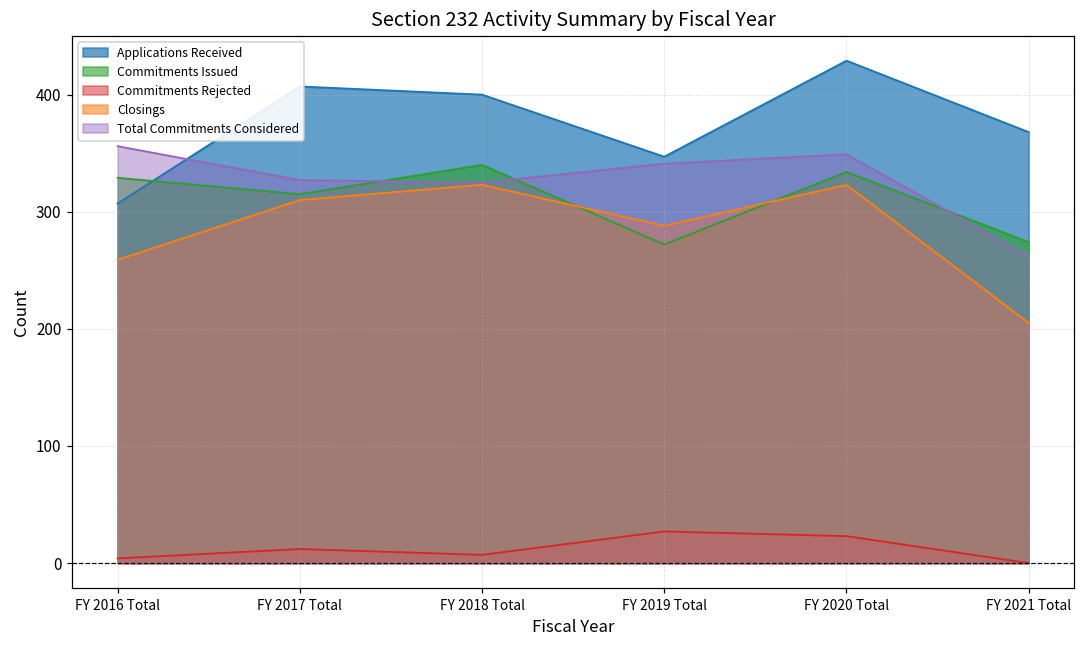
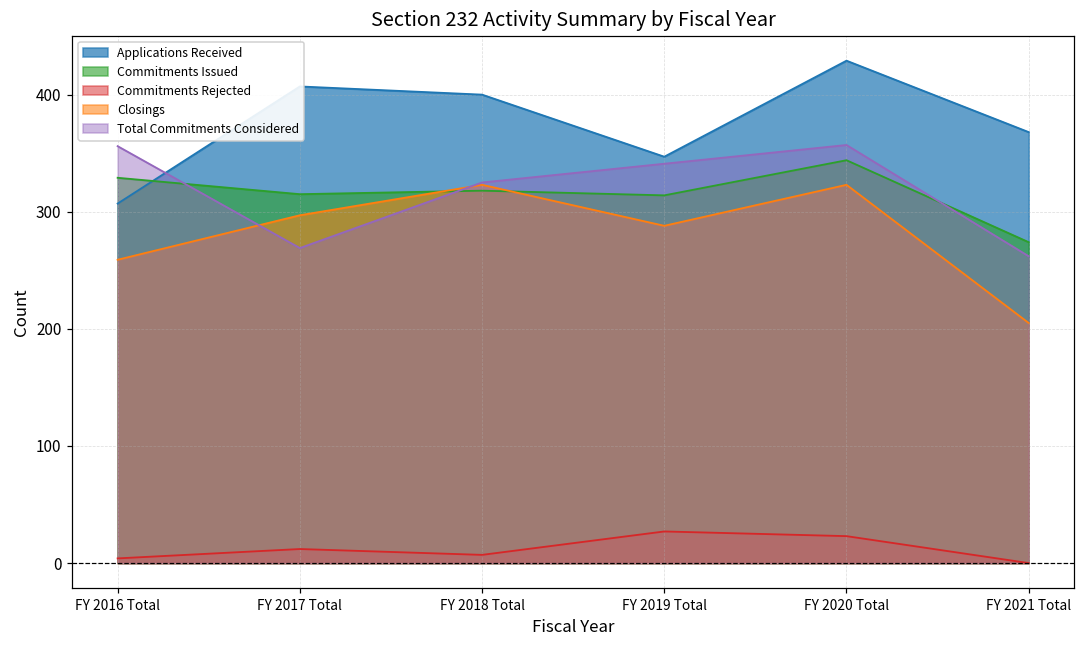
Closings, FY 2017 Total: 310 -> 297
Total Commitments Considered, FY 2017 Total: 327 -> 269
Commitments Issued, FY 2018 Total: 340 -> 318
Commitments Issued, FY 2019 Total: 272 -> 314
Commitments Issued, FY 2020 Total: 334 -> 344
Total Commitments Considered, FY 2020 Total: 349 -> 357
